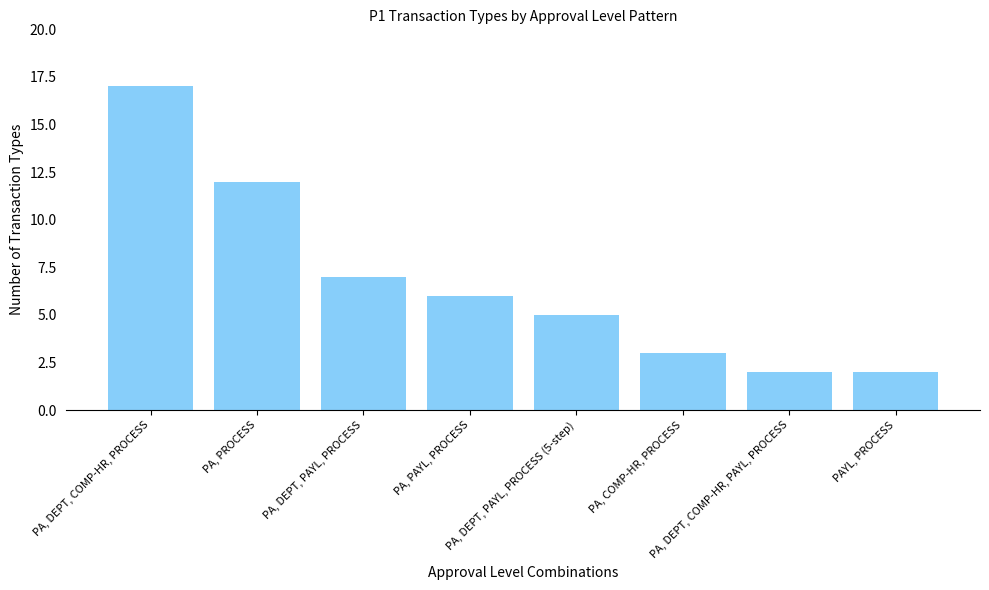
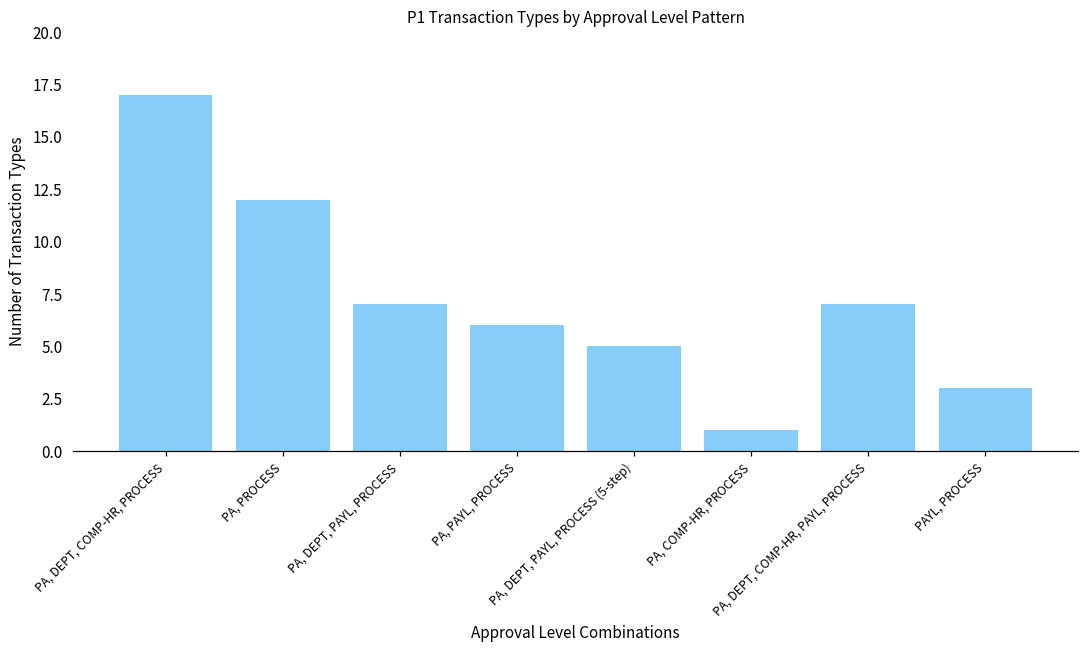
PA, COMP-HR, PROCESS: 3 -> 1
PA, DEPT, COMP-HR, PAYL, PROCESS: 2 -> 7
PAYL, PROCESS: 2 -> 3
